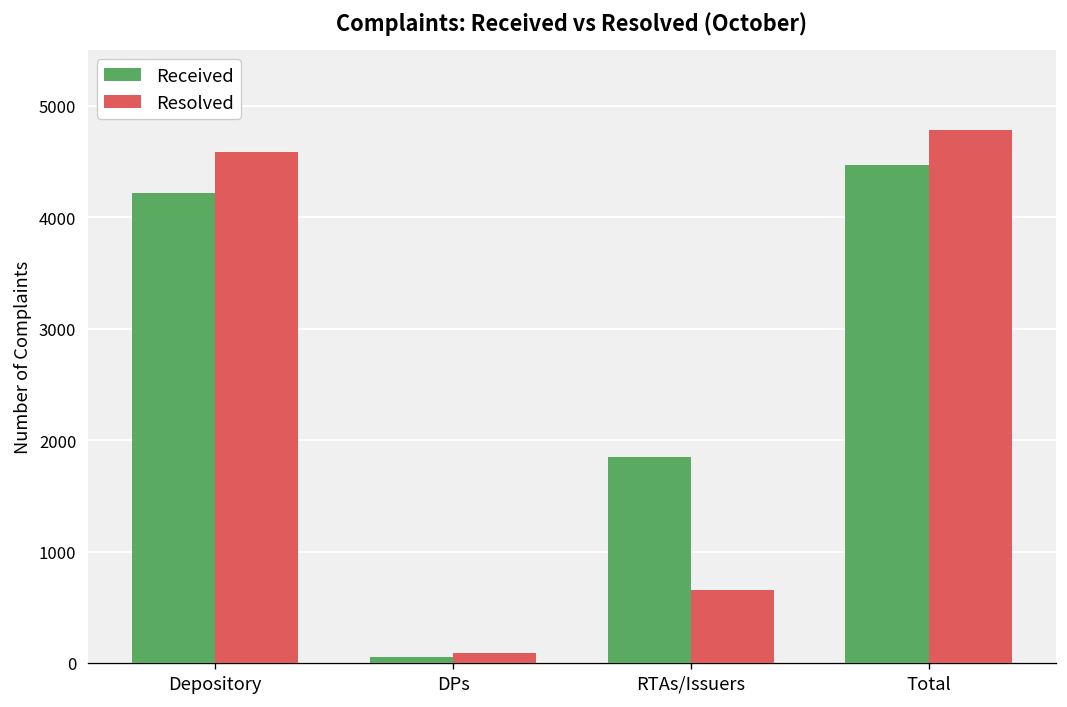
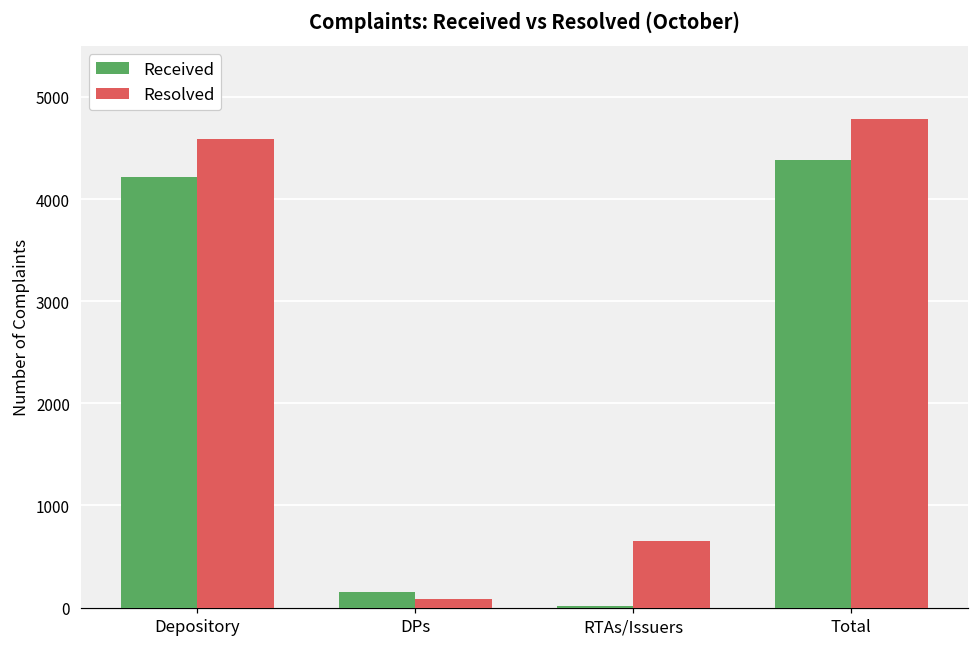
Received, DPs: 100 -> 200
Received, RTAs/Issuers: 1800 -> 0
Received, Total: 4500 -> 4400
